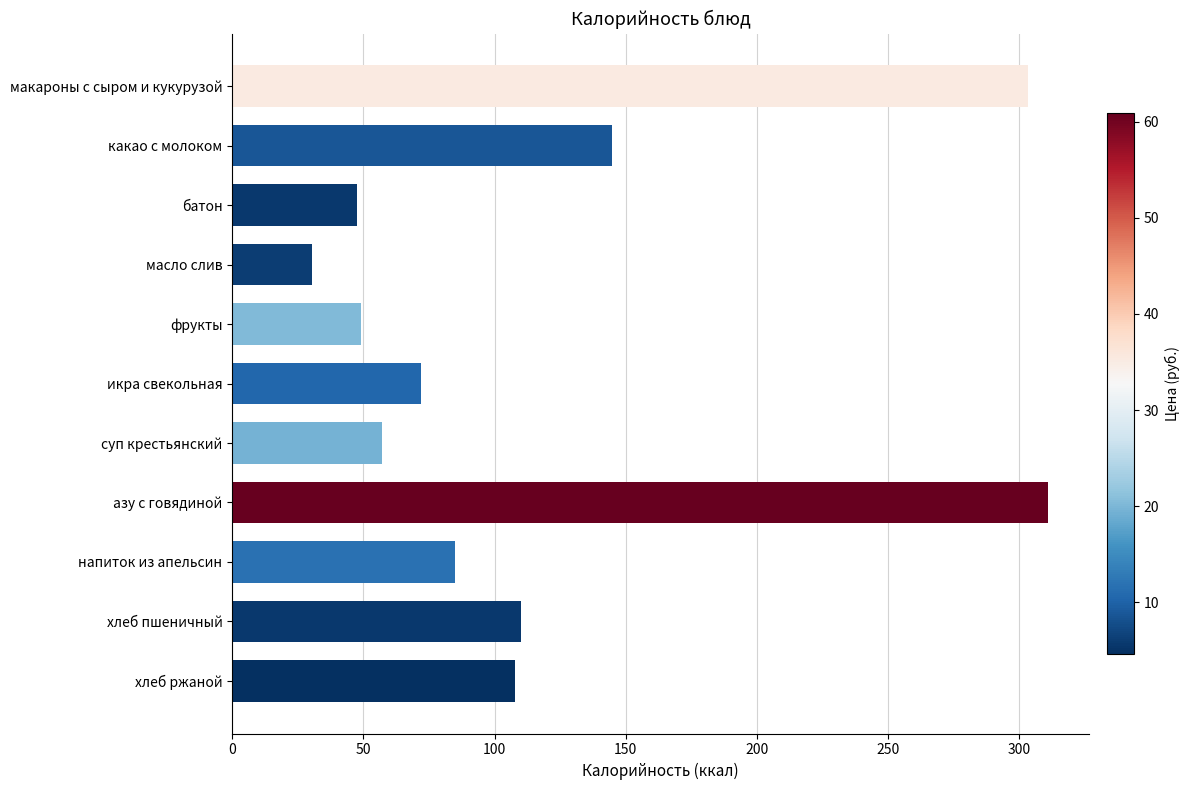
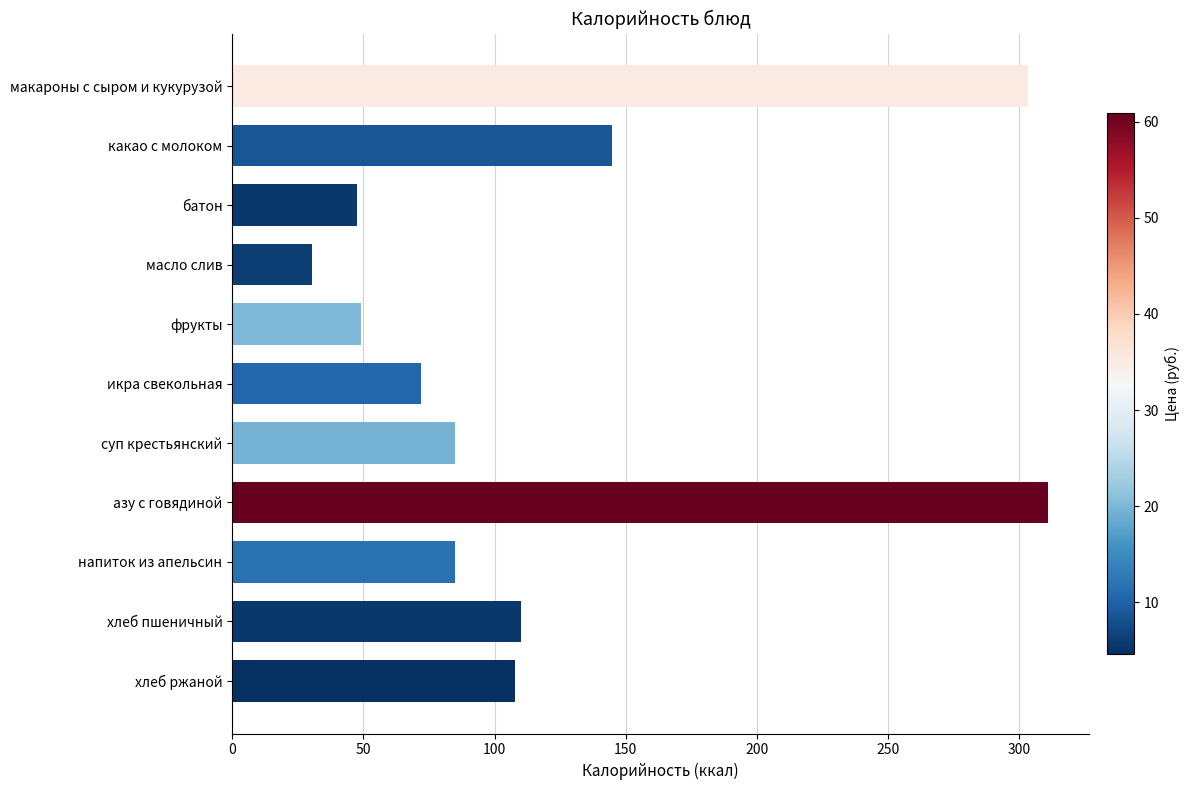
суп крестьянский: 57 -> 85
